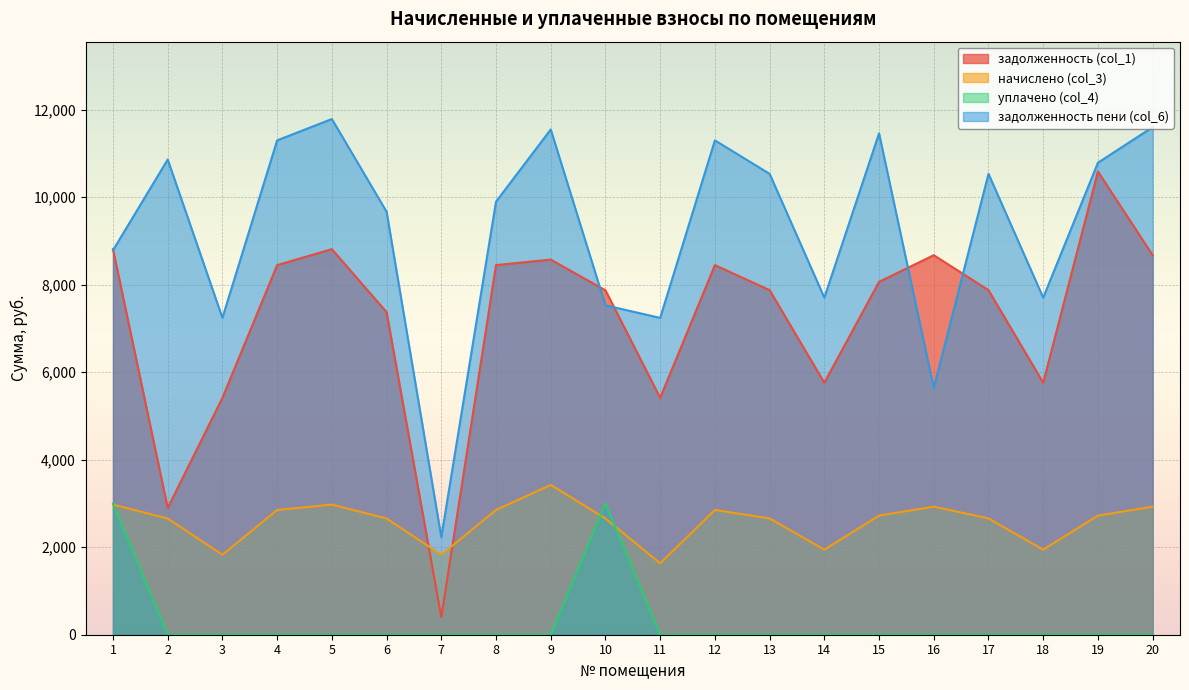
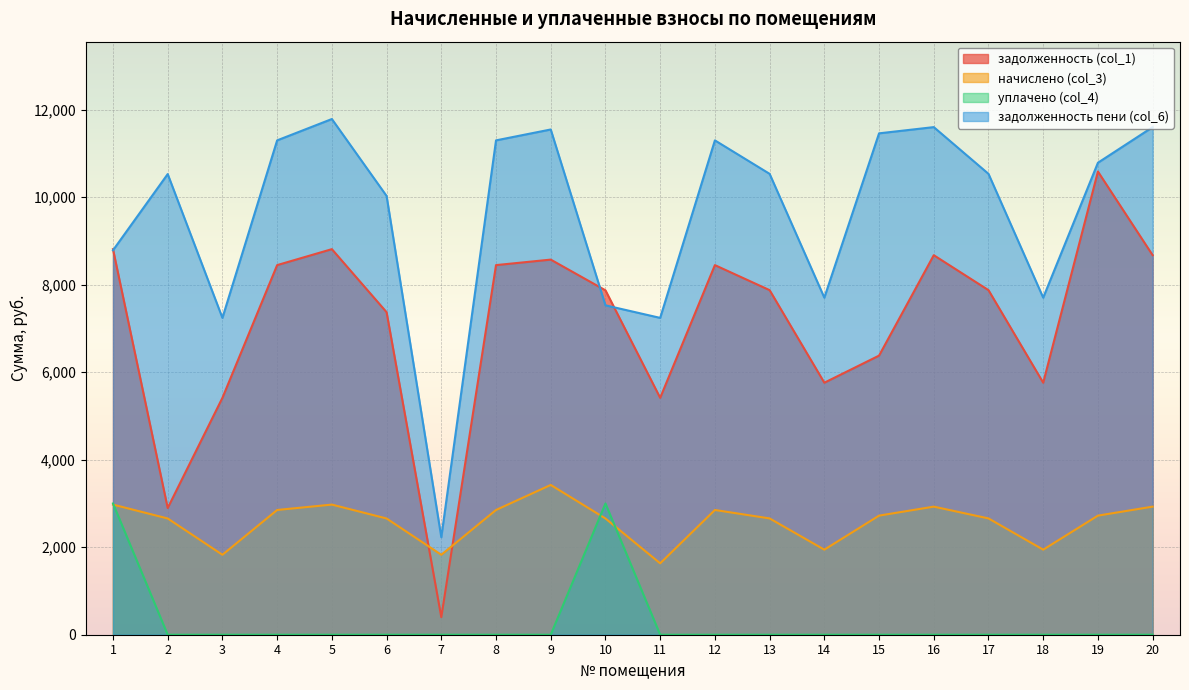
задолженность пени (col_6), 2: 10,900 -> 10,500
задолженность пени (col_6), 6: 9,700 -> 10,000
задолженность пени (col_6), 8: 9,900 -> 11,300
задолженность (col_1), 15: 8,100 -> 6,400
задолженность пени (col_6), 16: 5,600 -> 11,600
